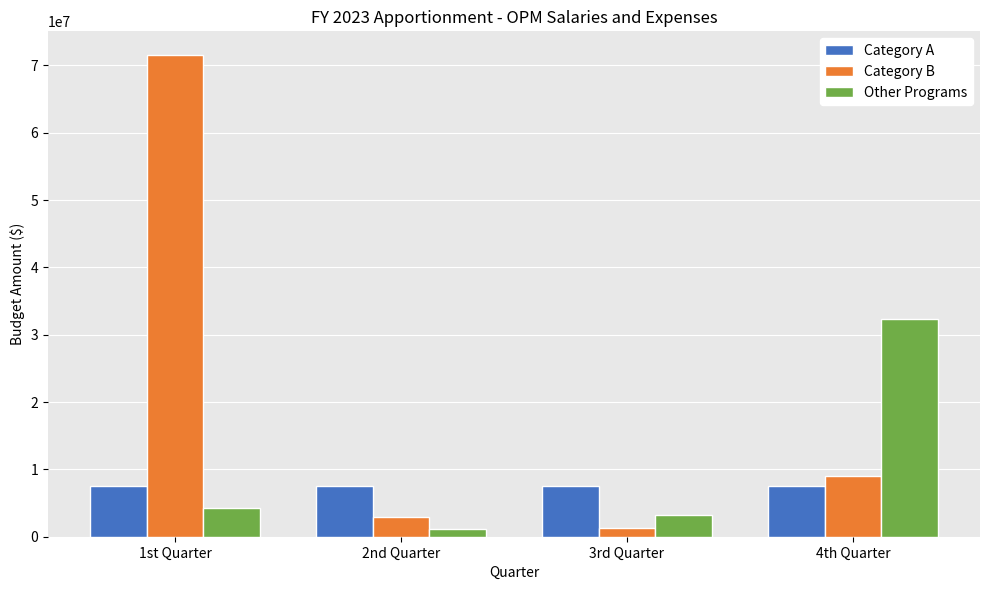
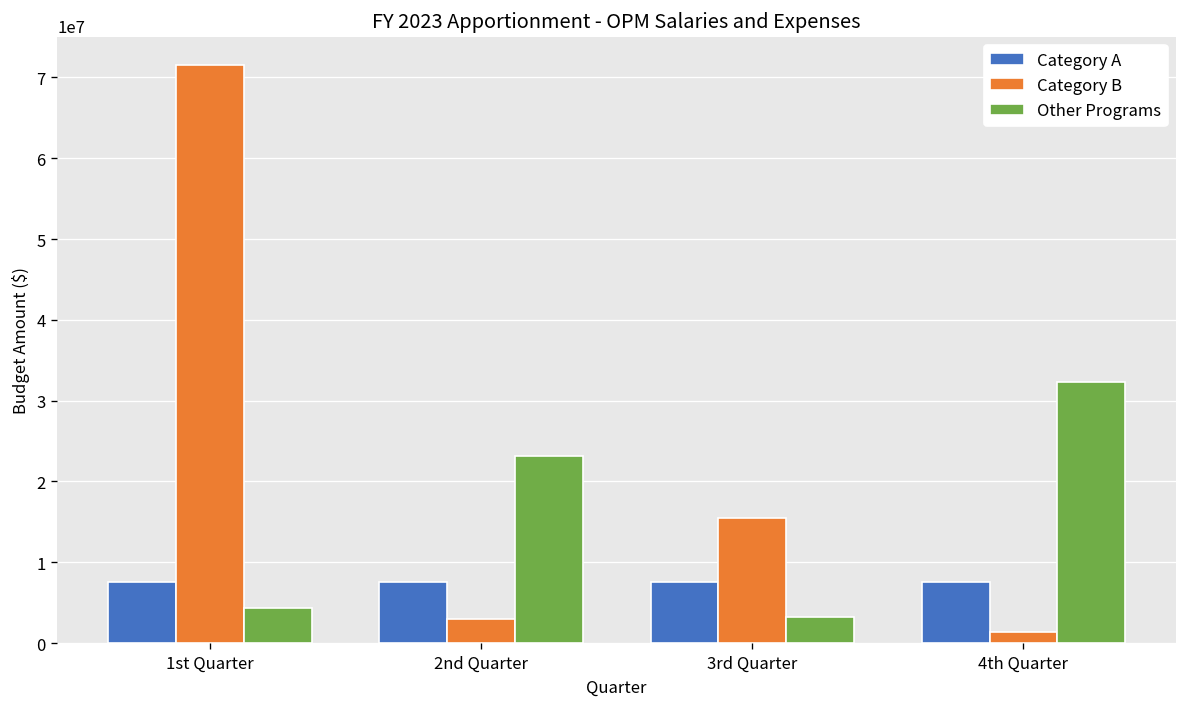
Other Programs, 2nd Quarter: 1000000 -> 23000000
Category B, 3rd Quarter: 1000000 -> 16000000
Category B, 4th Quarter: 9000000 -> 1000000
